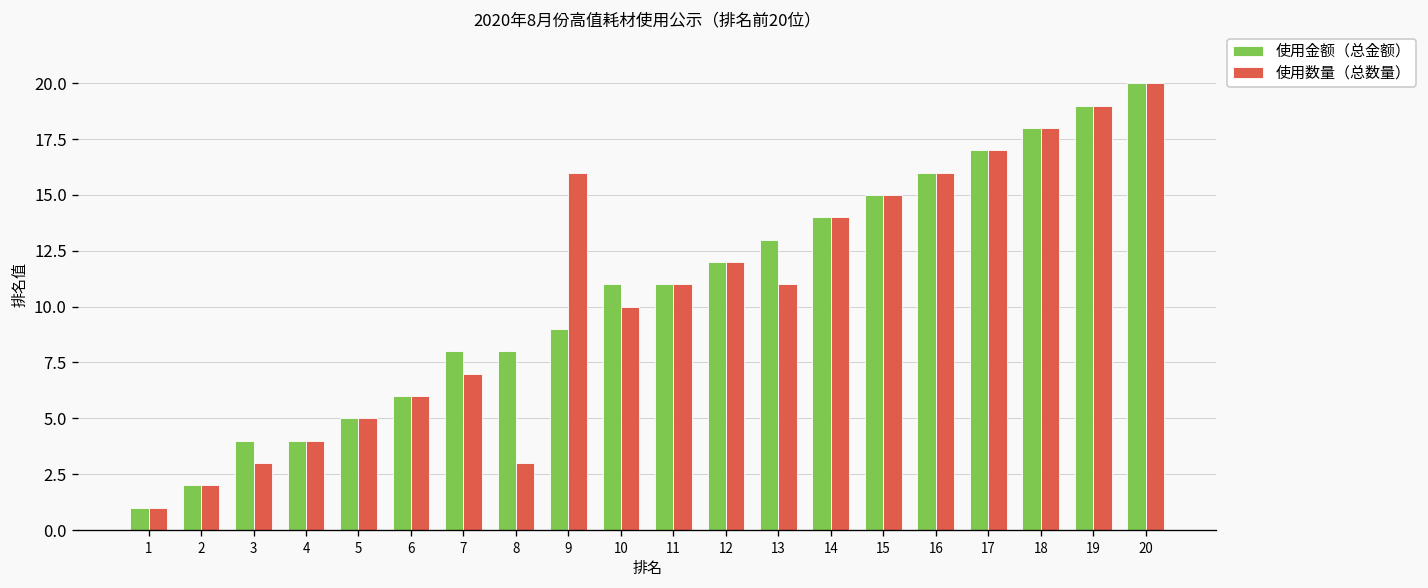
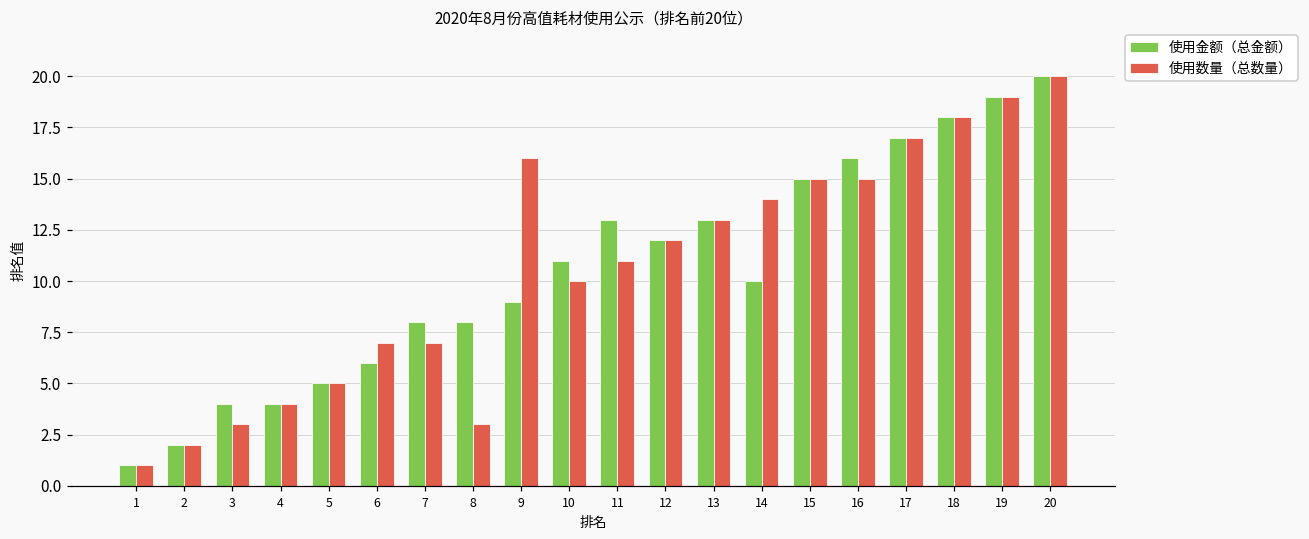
使用数量（总数量）, 6: 6 -> 7
使用金额（总金额）, 11: 11 -> 13
使用数量（总数量）, 13: 11 -> 13
使用金额（总金额）, 14: 14 -> 10
使用数量（总数量）, 16: 16 -> 15
